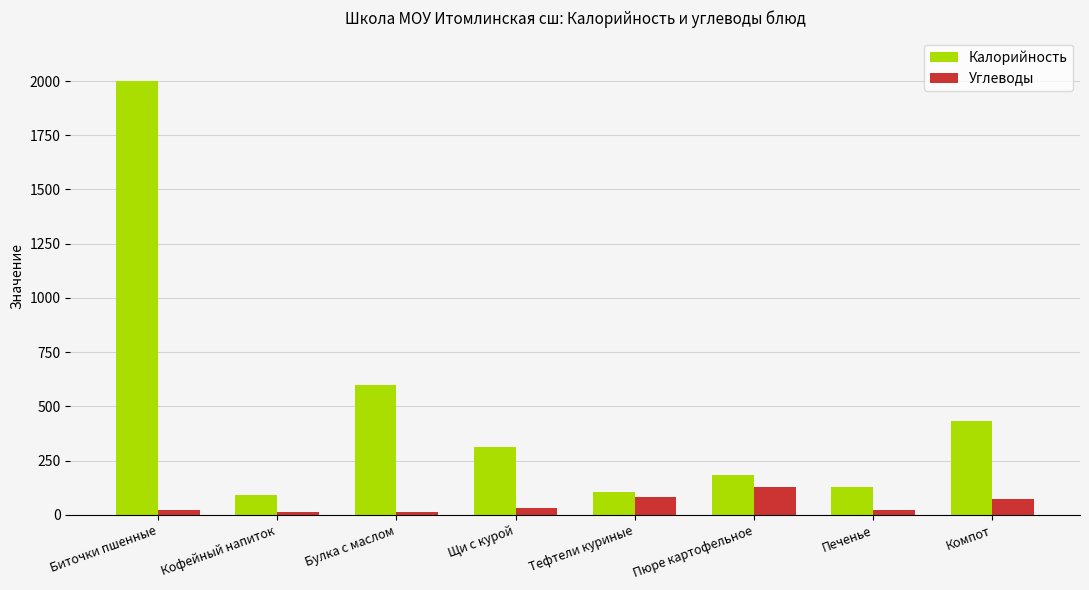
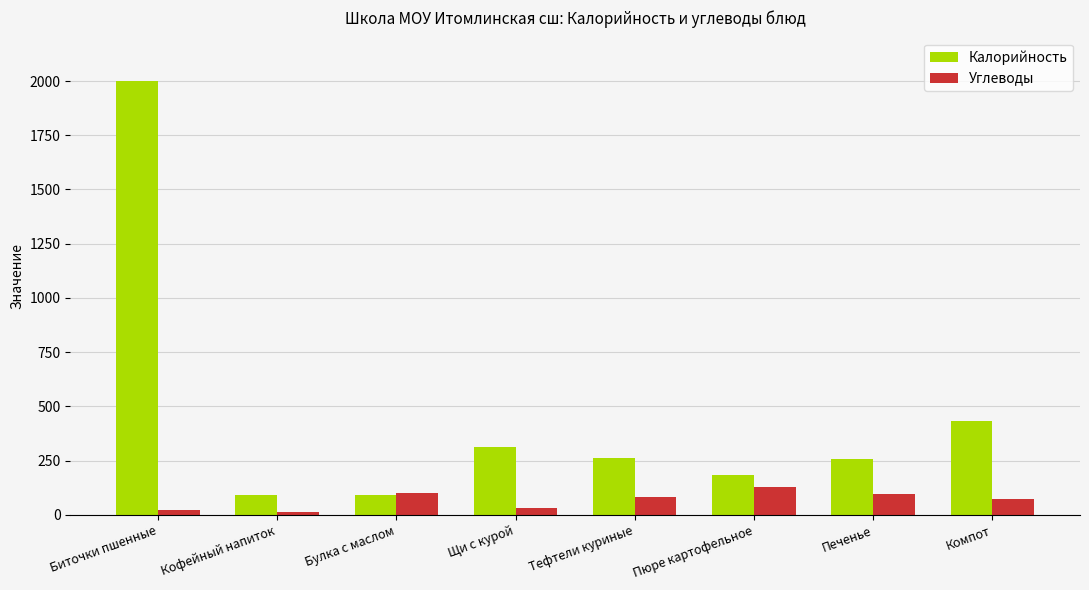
Калорийность, Булка с маслом: 600 -> 90
Углеводы, Булка с маслом: 10 -> 100
Калорийность, Тефтели куриные: 110 -> 260
Калорийность, Печенье: 130 -> 260
Углеводы, Печенье: 20 -> 100
